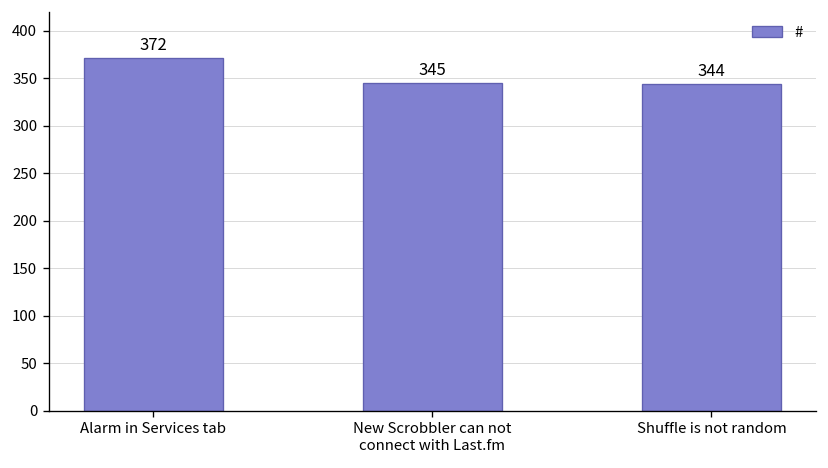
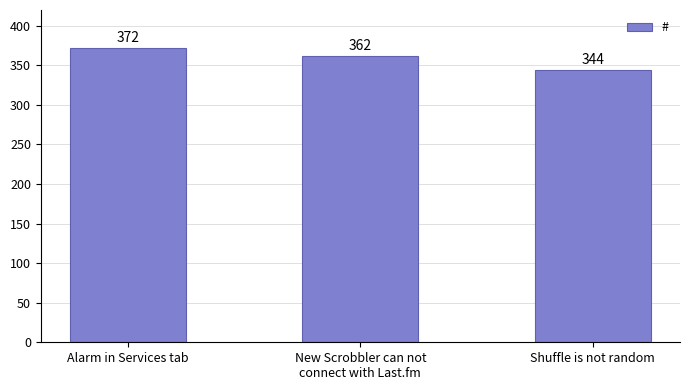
New Scrobbler can not connect with Last.fm: 345 -> 362
